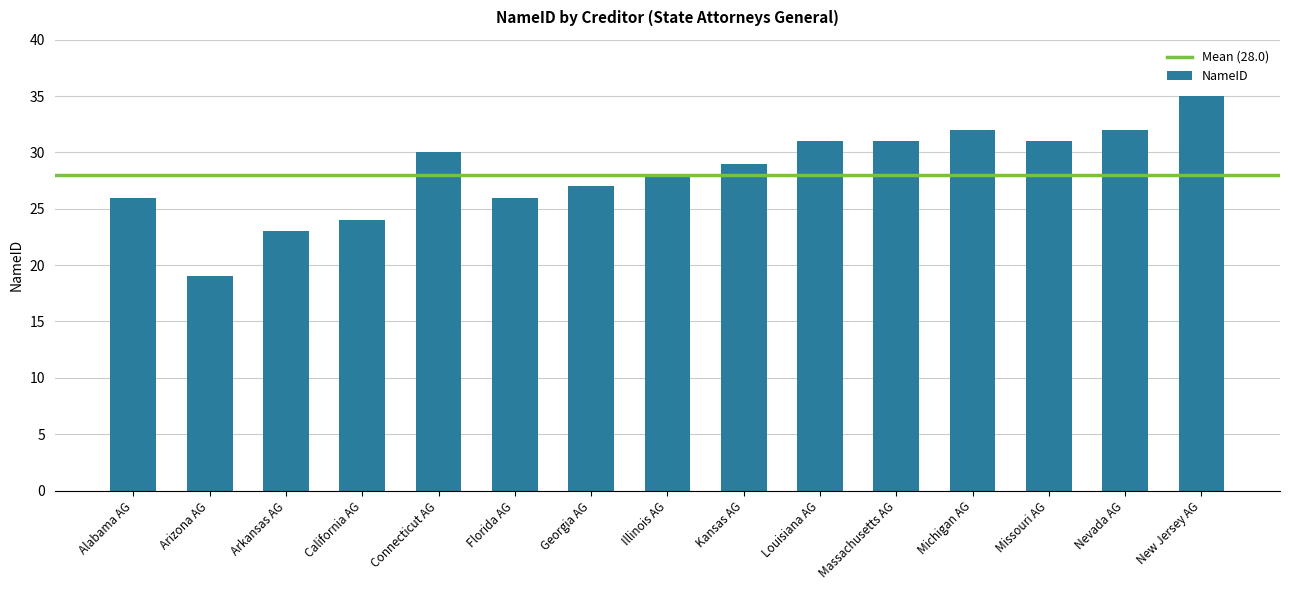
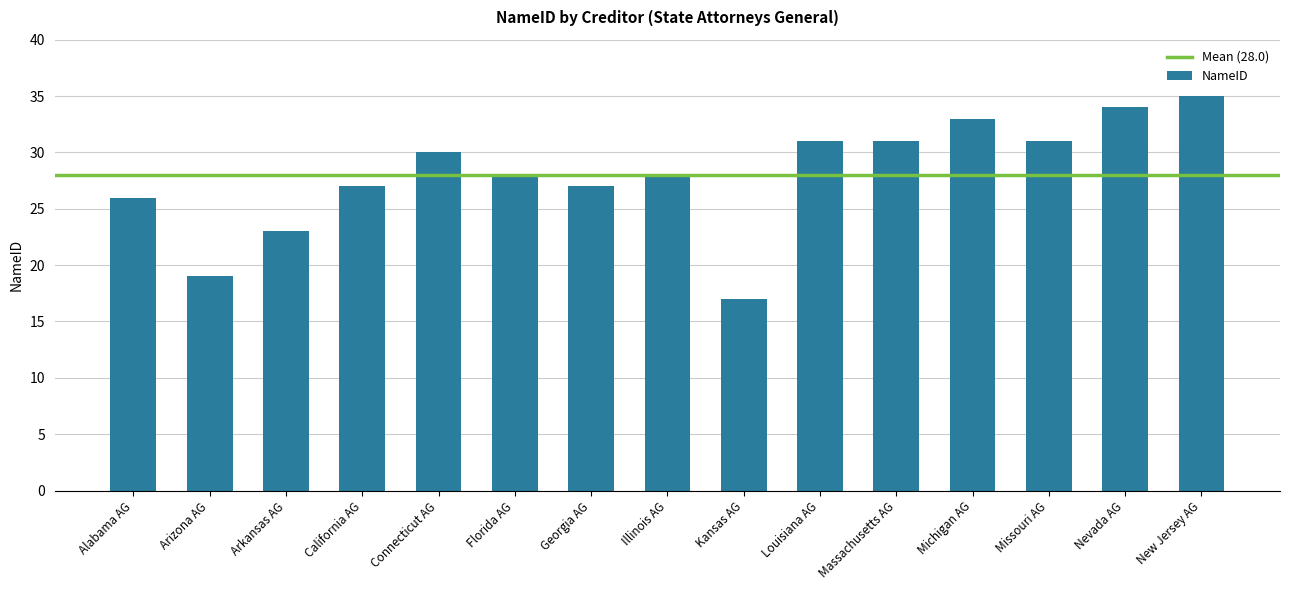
California AG: 24 -> 27
Florida AG: 26 -> 28
Kansas AG: 29 -> 17
Michigan AG: 32 -> 33
Nevada AG: 32 -> 34
